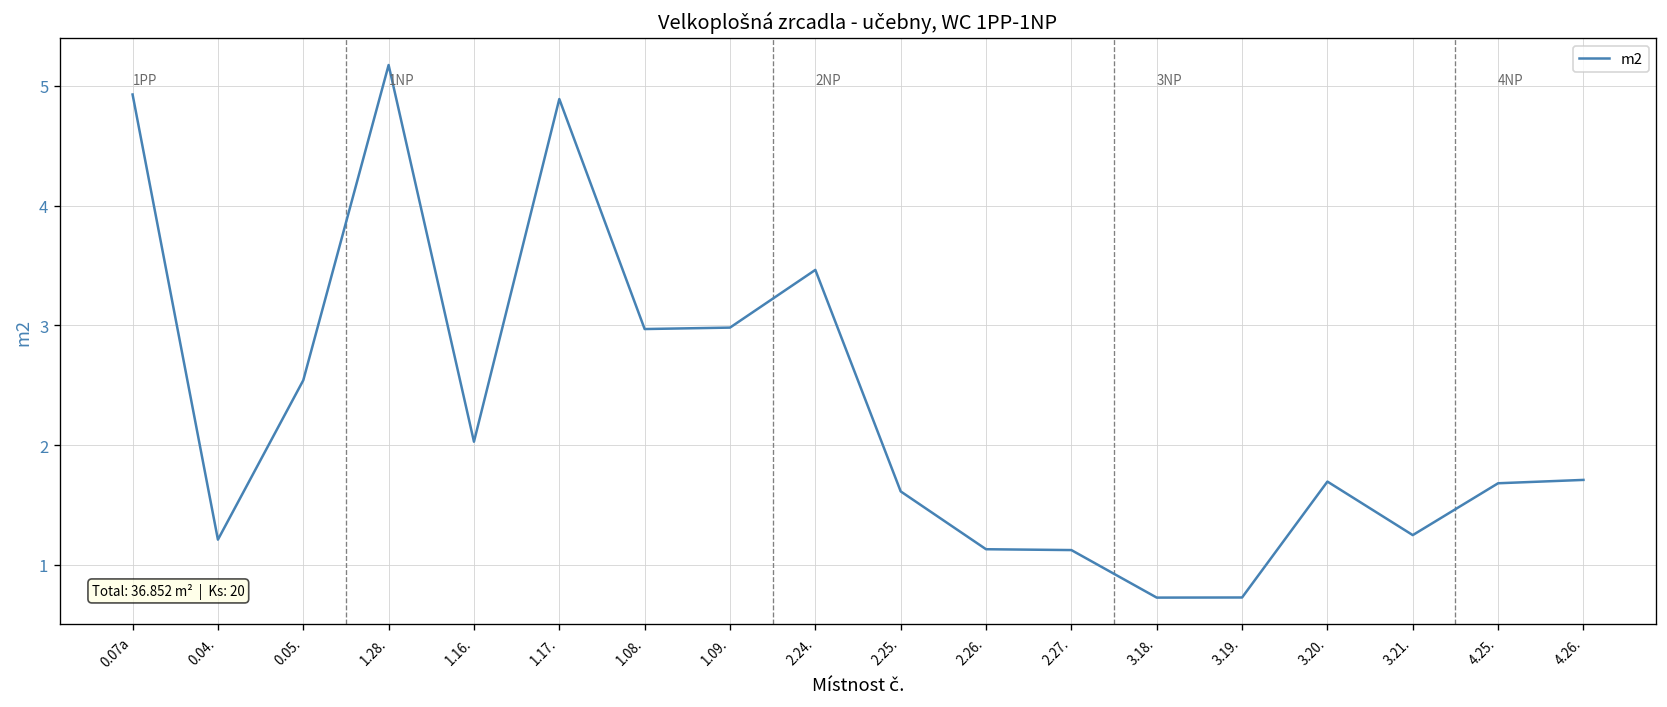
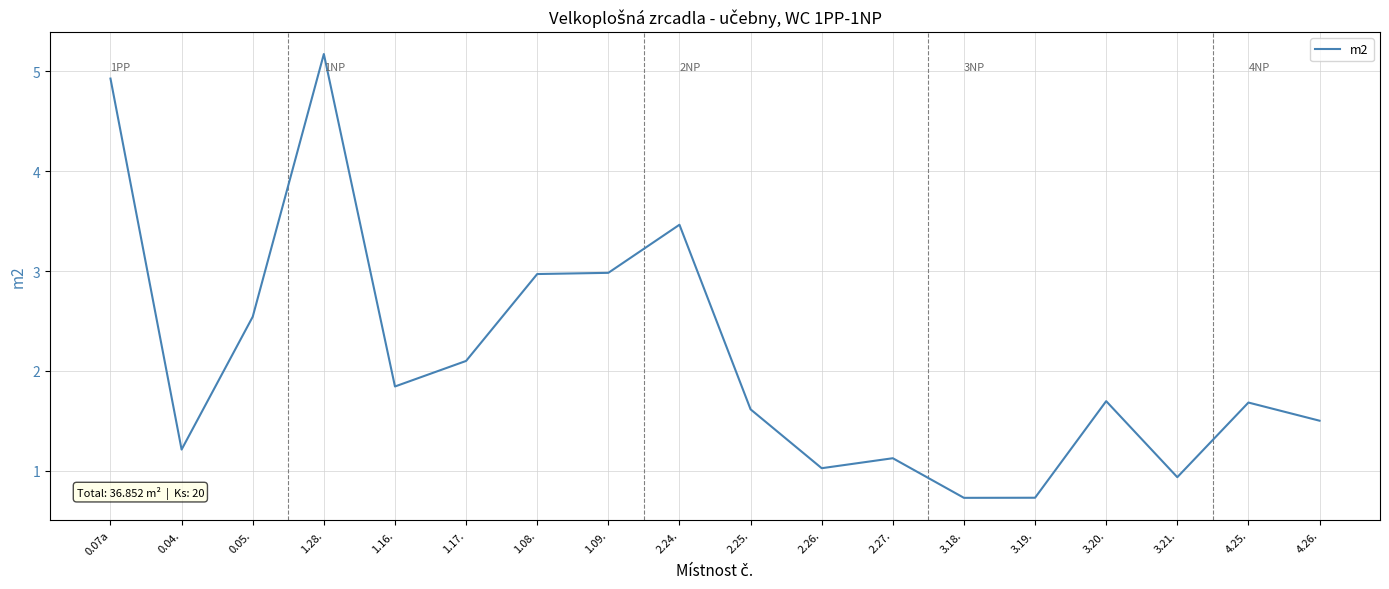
1.16.: 2.0 -> 1.8
1.17.: 4.9 -> 2.1
2.26.: 1.1 -> 1.0
3.21.: 1.2 -> 0.9
4.26.: 1.7 -> 1.5
